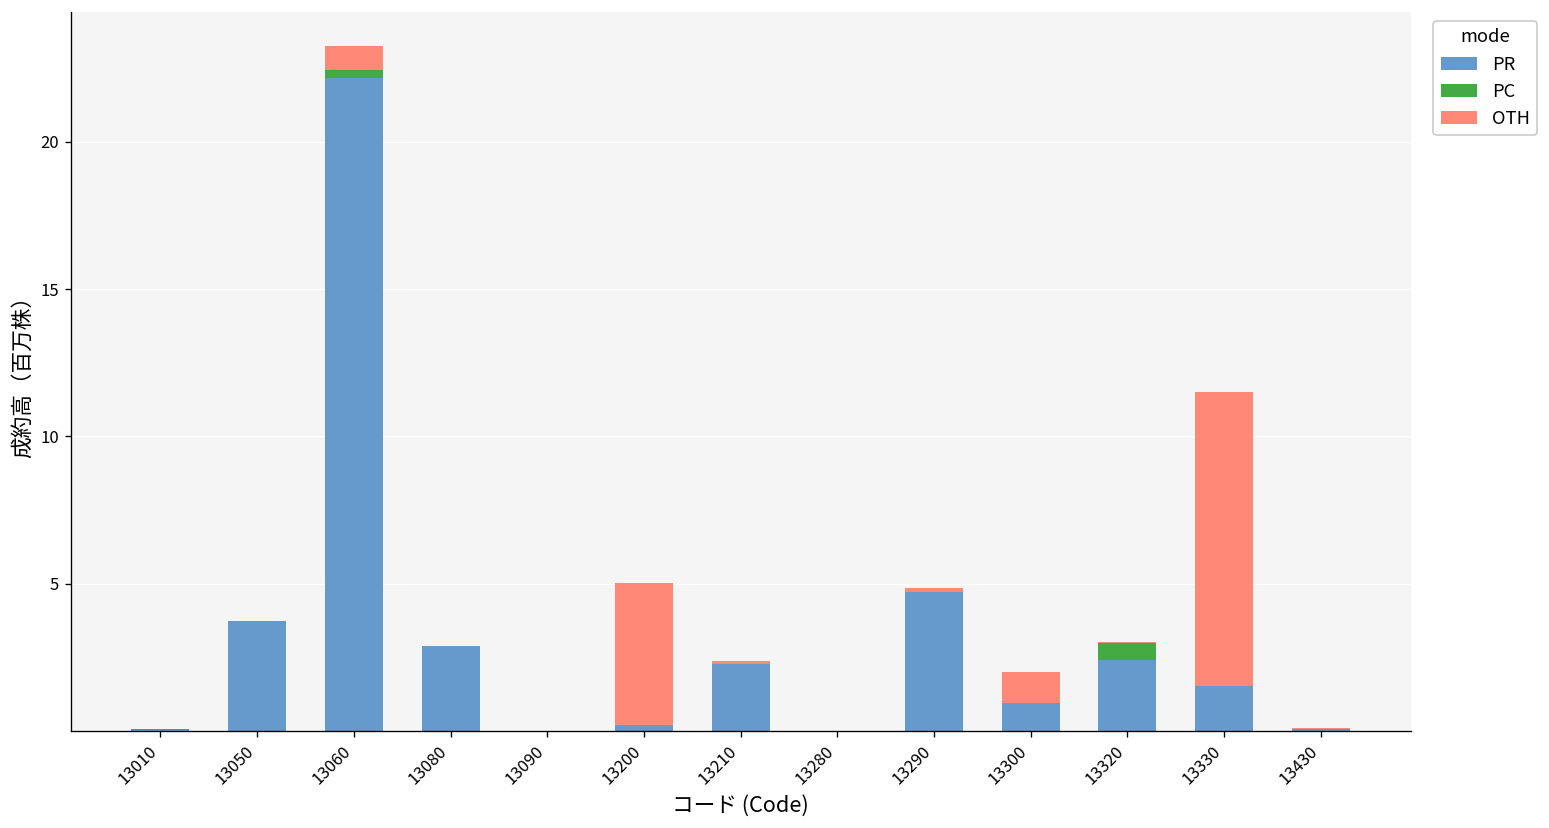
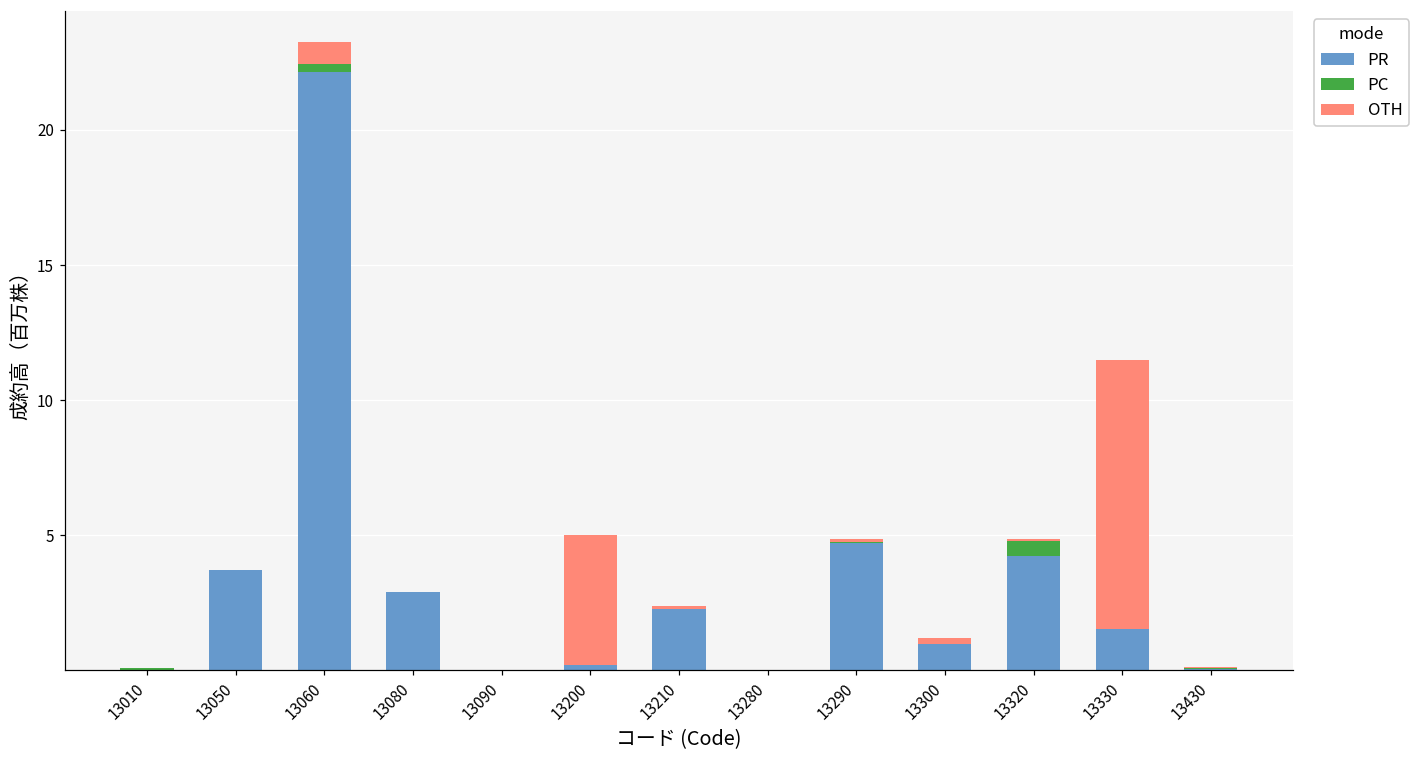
OTH, 13300: 1.0 -> 0.3
PR, 13320: 2.4 -> 4.2
